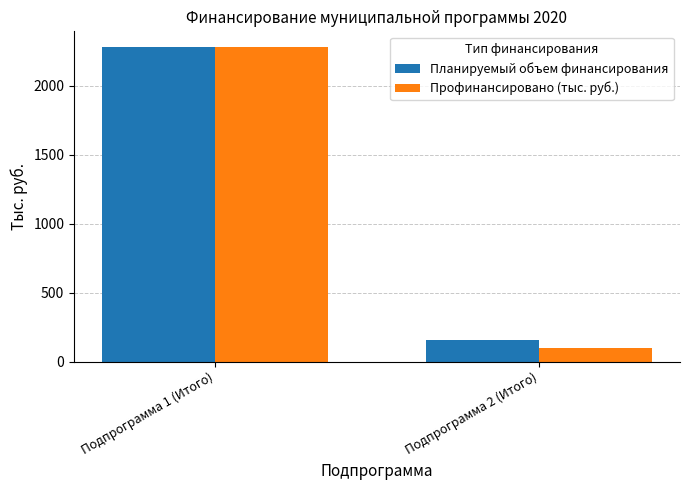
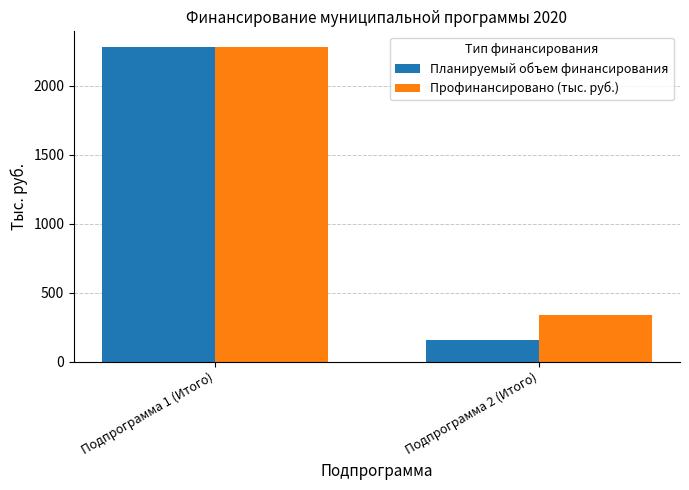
Профинансировано (тыс. руб.), Подпрограмма 2 (Итого): 100 -> 340
